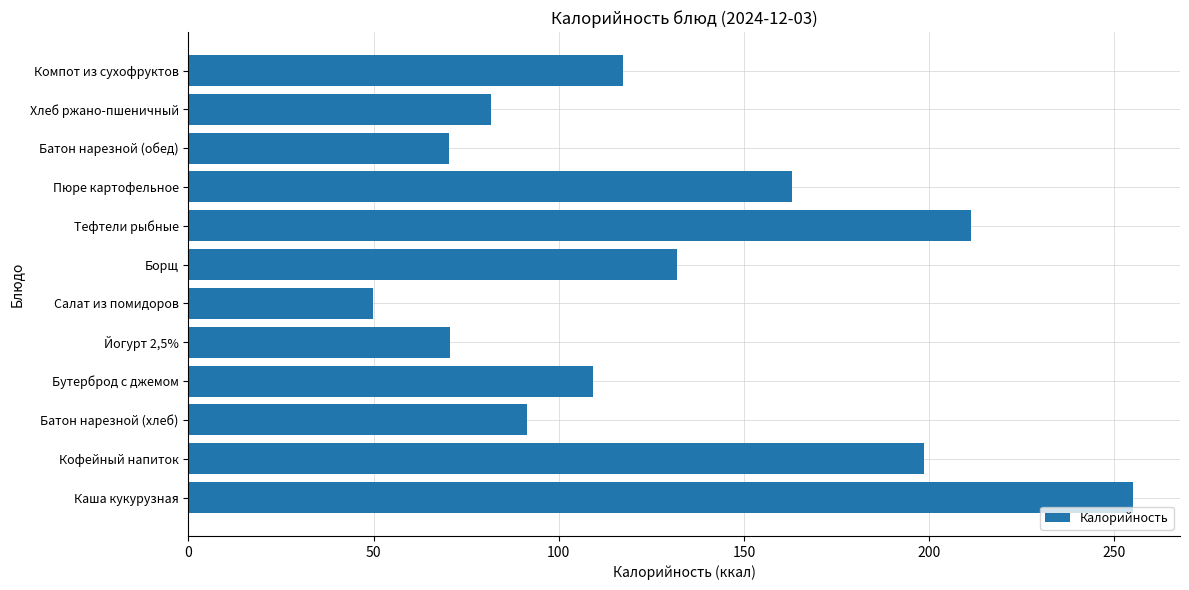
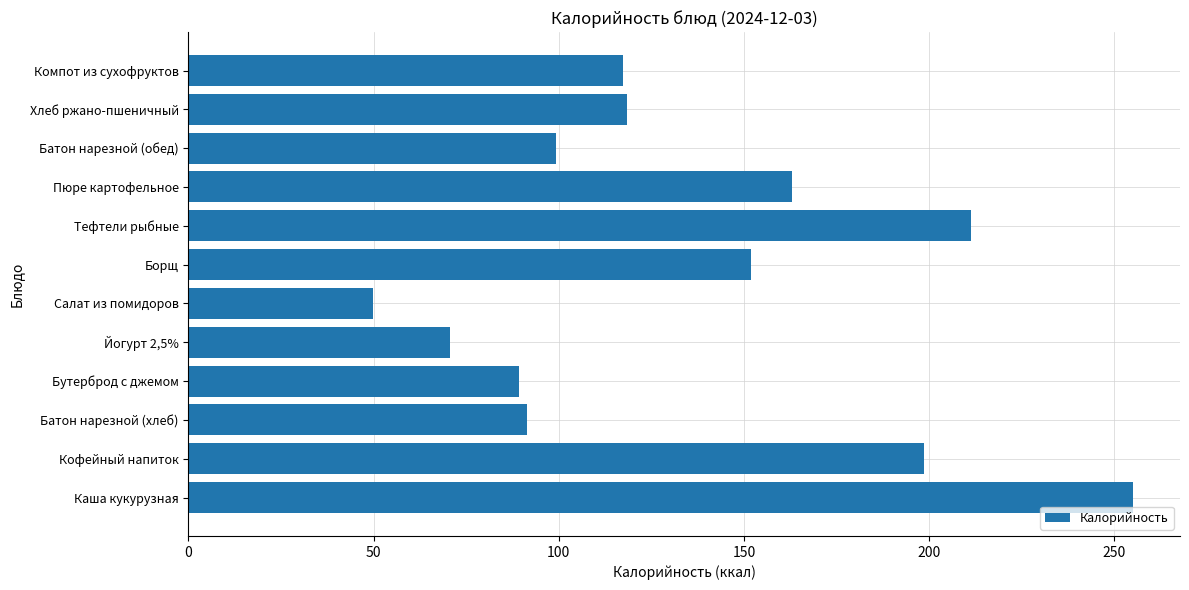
Хлеб ржано-пшеничный: 82 -> 118
Батон нарезной (обед): 70 -> 99
Борщ: 132 -> 152
Бутерброд с джемом: 109 -> 89
